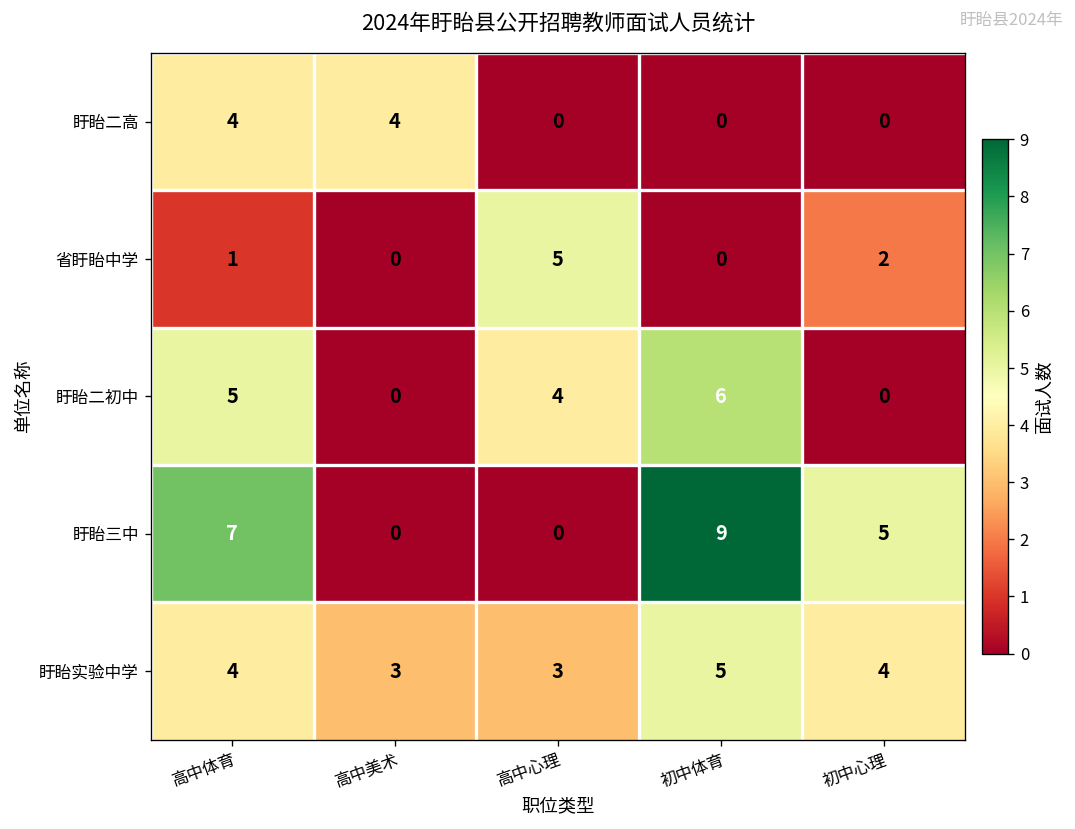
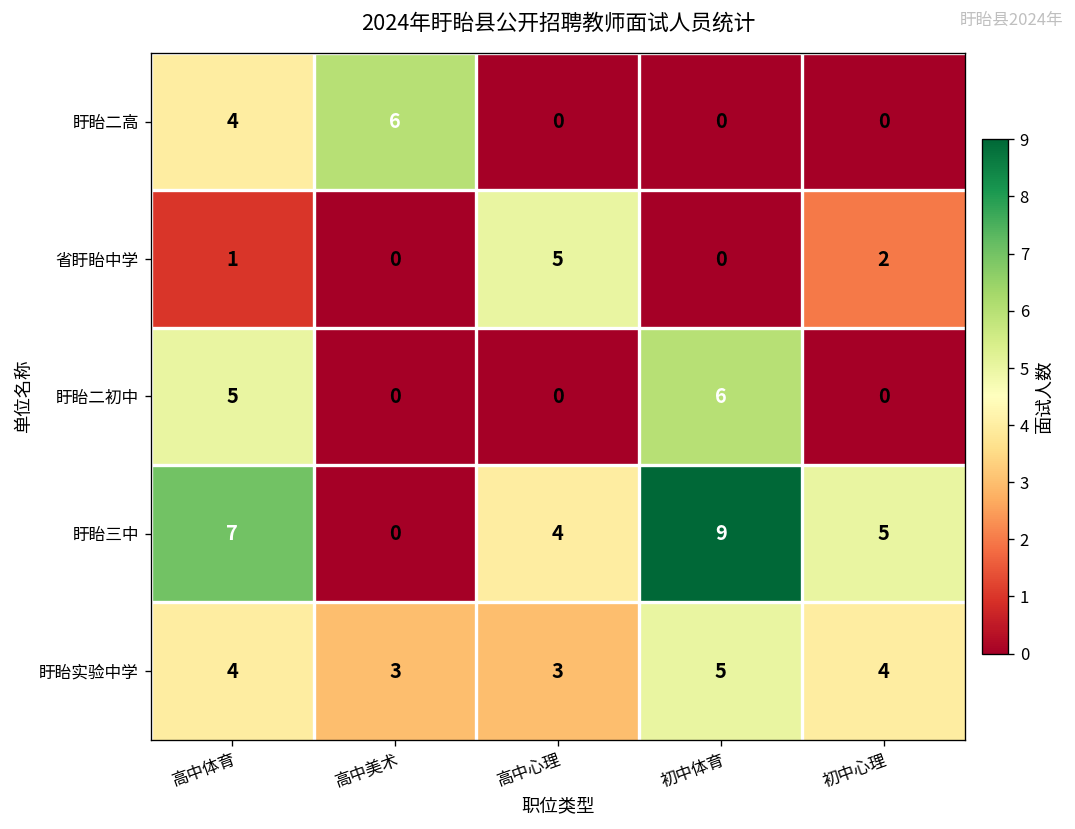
盱眙二高, 高中美术: 4 -> 6
盱眙二初中, 高中心理: 4 -> 0
盱眙三中, 高中心理: 0 -> 4
